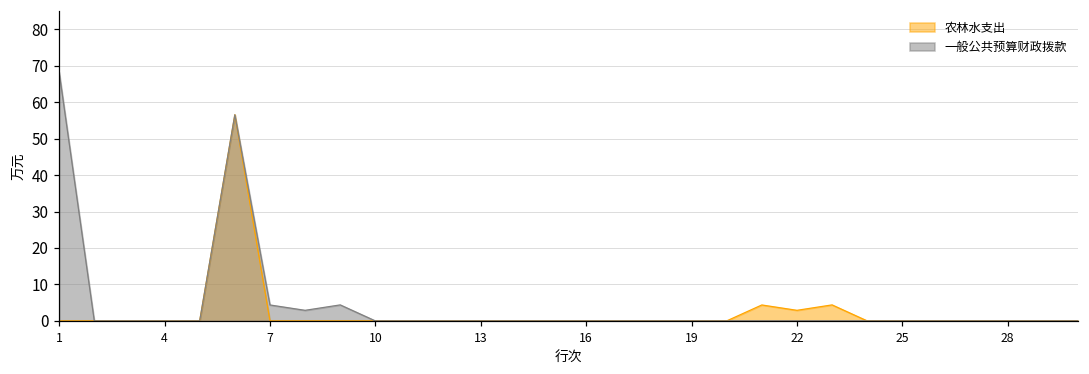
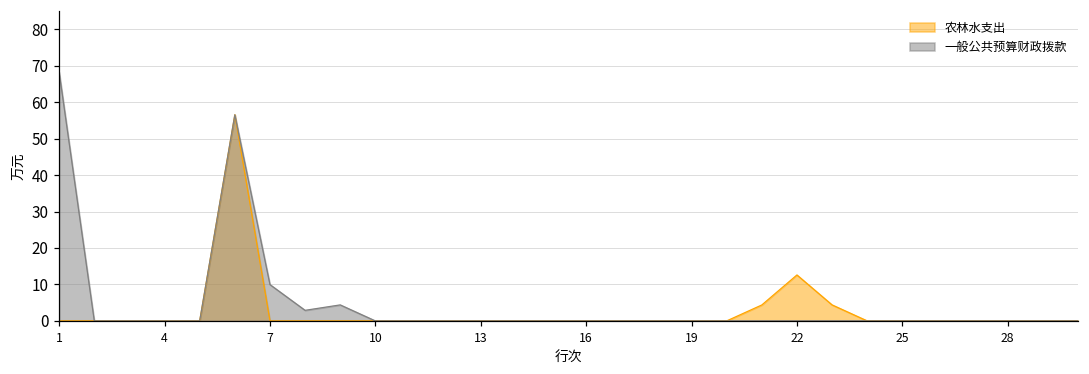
一般公共预算财政拨款, 7: 4 -> 10
农林水支出, 22: 3 -> 13
